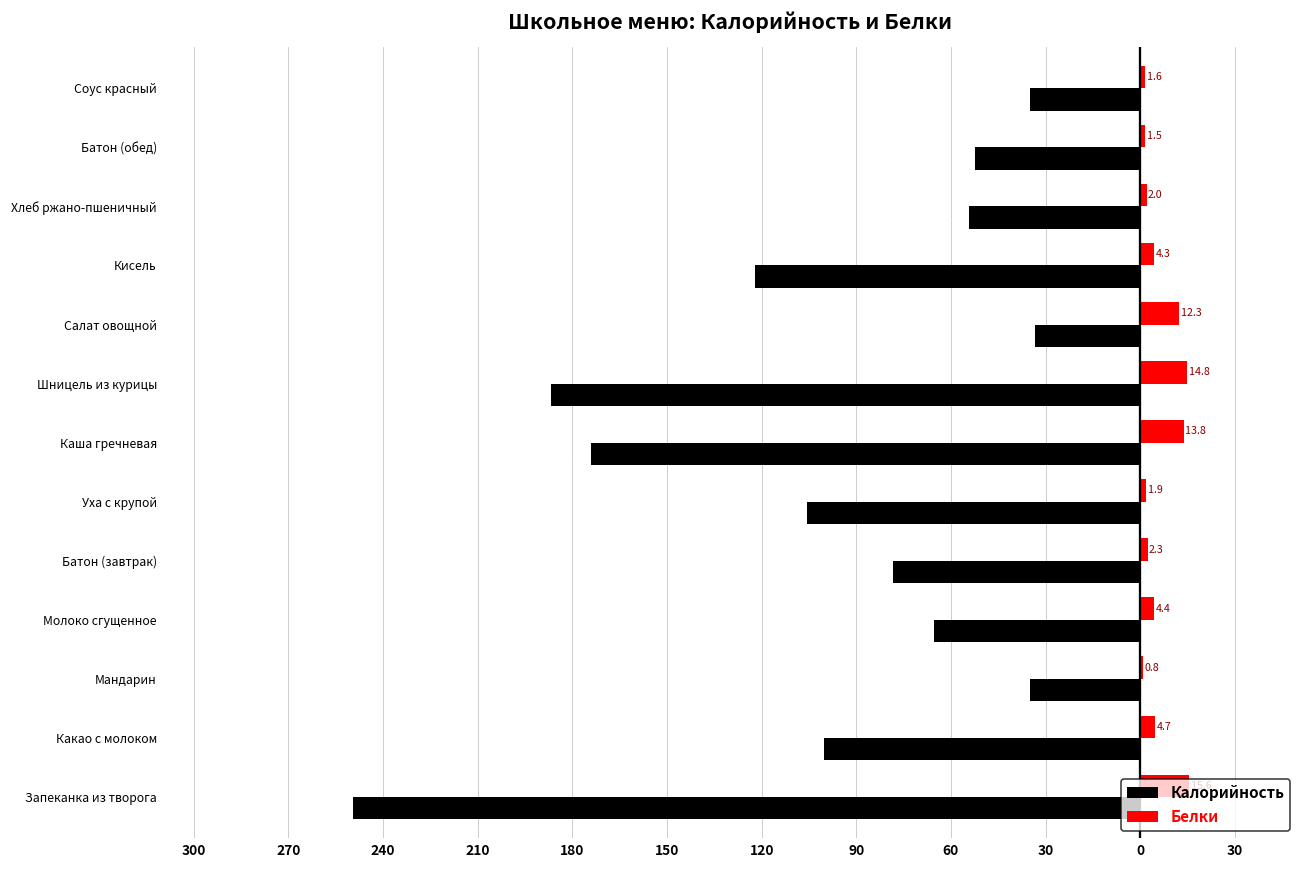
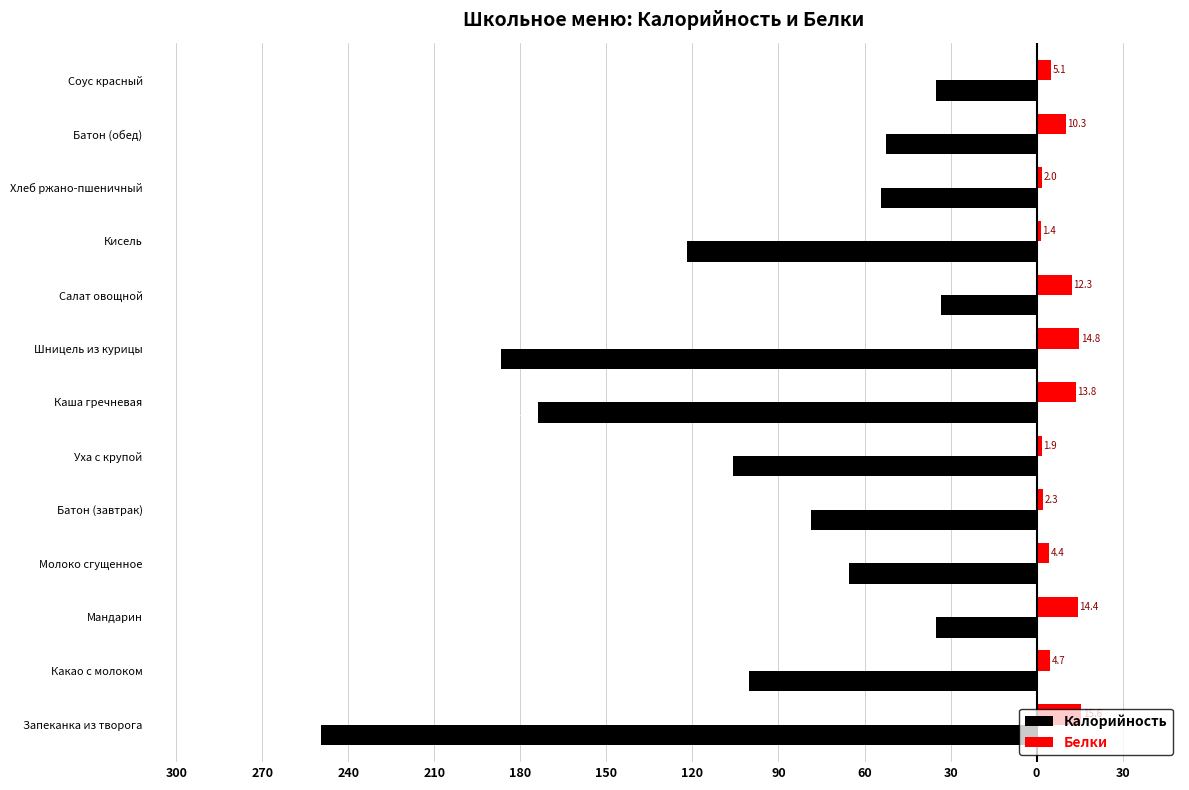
Белки, Соус красный: 1.6 -> 5.1
Белки, Батон (обед): 1.5 -> 10.3
Белки, Кисель: 4.3 -> 1.4
Белки, Мандарин: 0.8 -> 14.4
